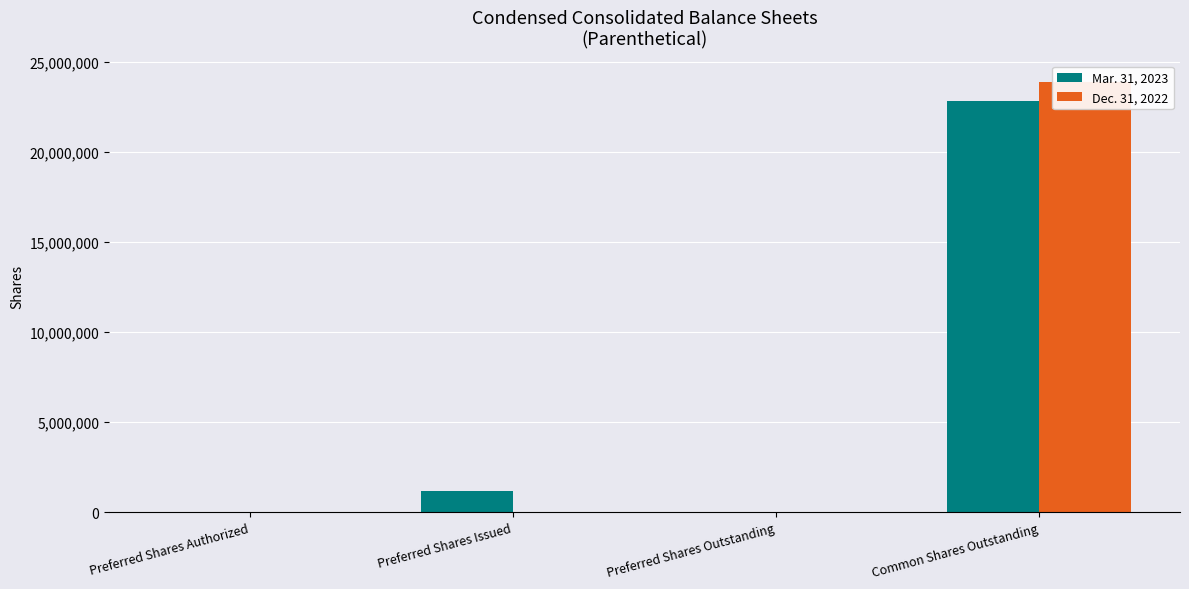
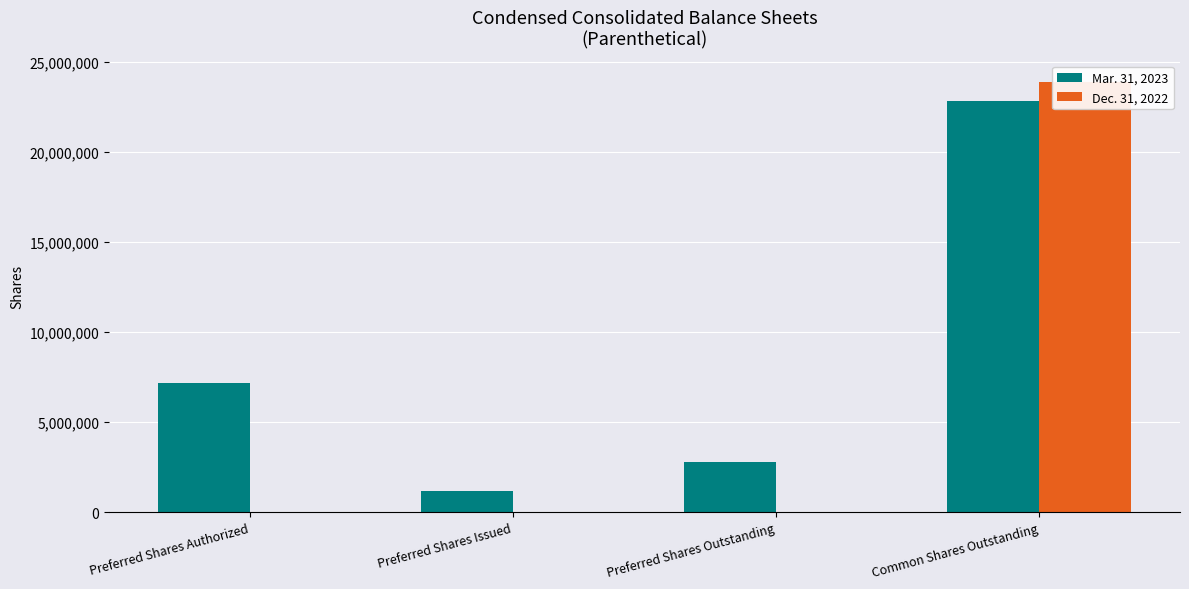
Mar. 31, 2023, Preferred Shares Authorized: 0 -> 7,100,000
Mar. 31, 2023, Preferred Shares Outstanding: 0 -> 2,800,000
